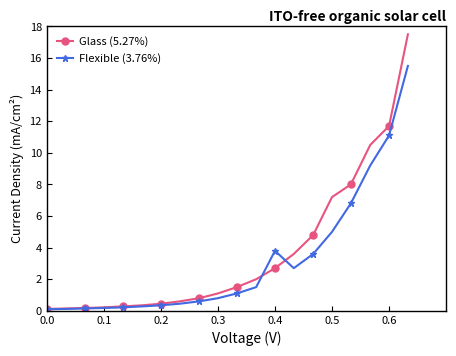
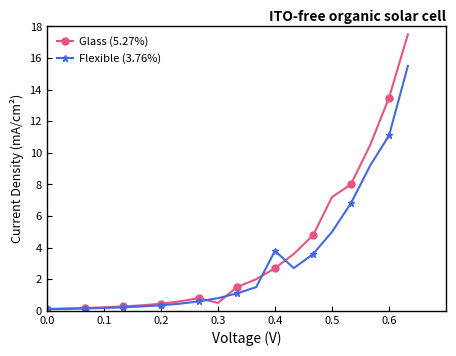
Glass (5.27%), 0.3: 1.1 -> 0.5
Glass (5.27%), 0.6: 11.7 -> 13.5
